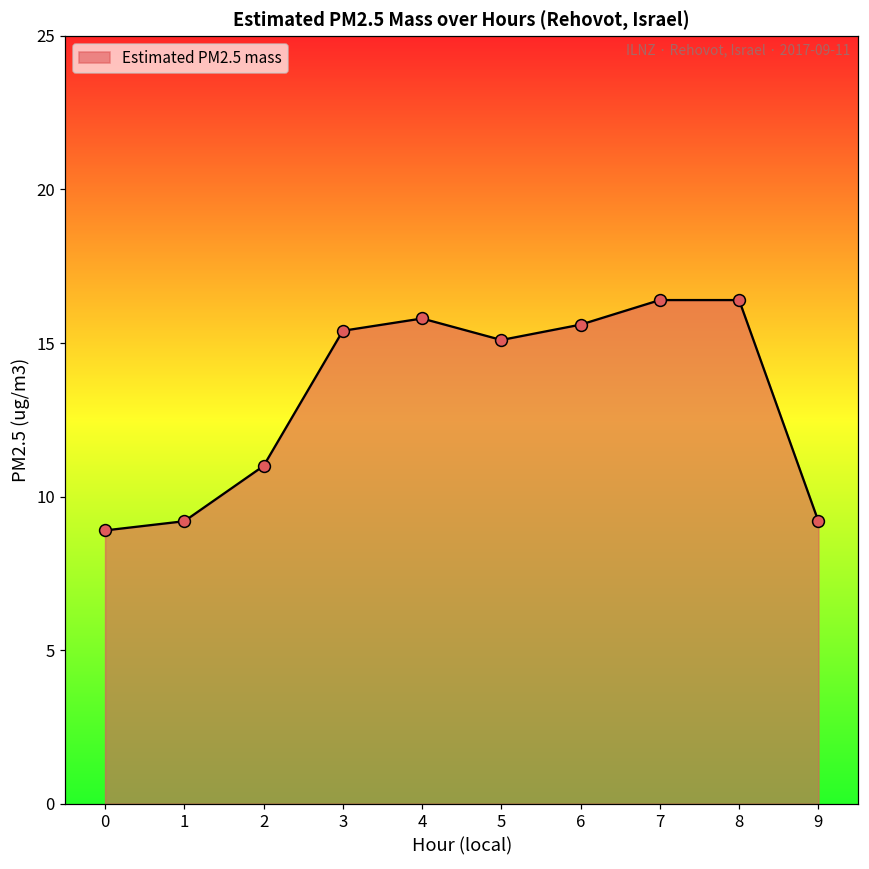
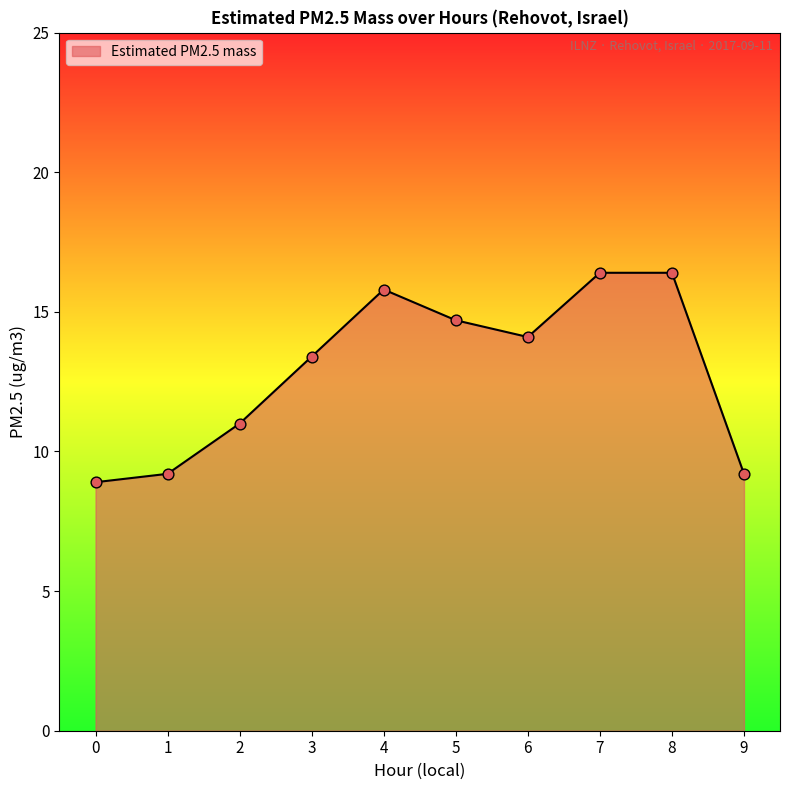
3: 15.4 -> 13.4
5: 15.1 -> 14.7
6: 15.6 -> 14.1
